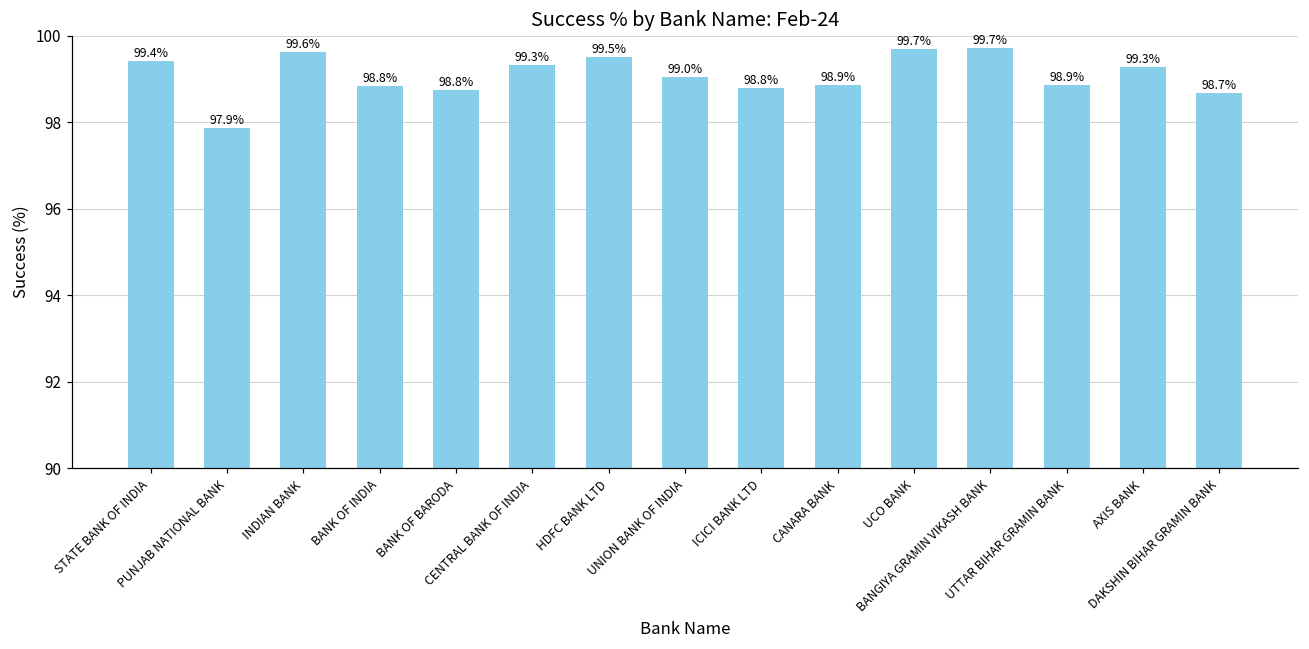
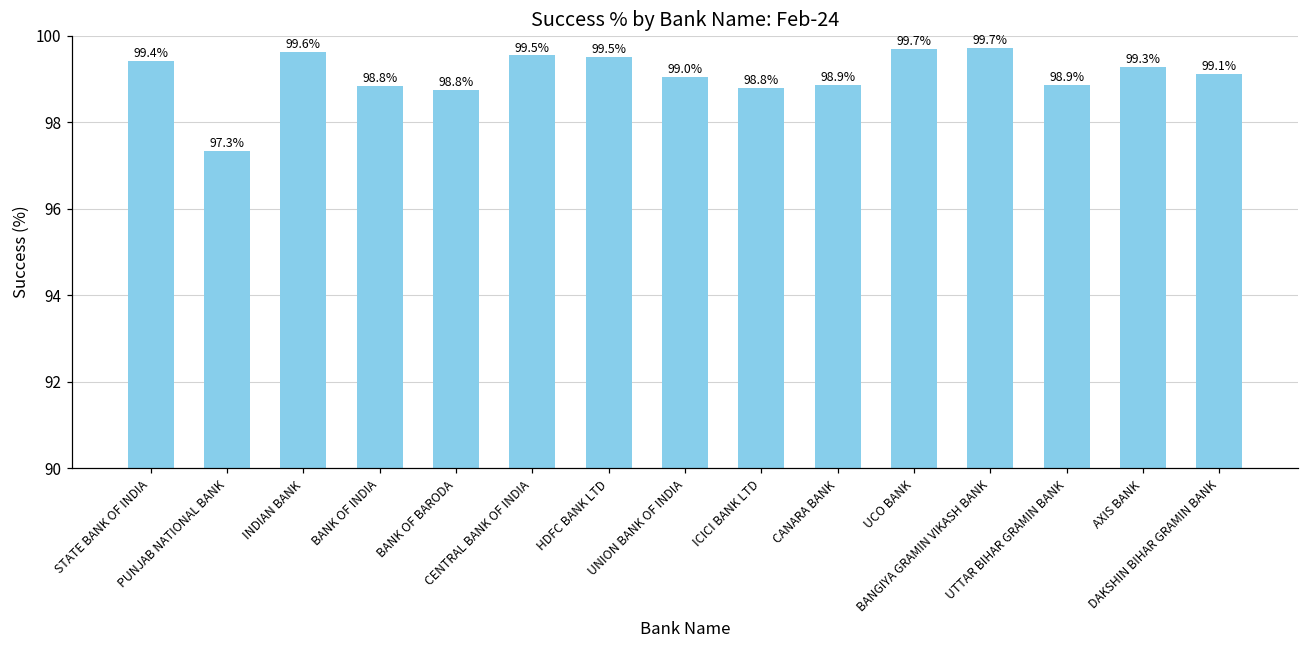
PUNJAB NATIONAL BANK: 97.9% -> 97.3%
CENTRAL BANK OF INDIA: 99.3% -> 99.5%
DAKSHIN BIHAR GRAMIN BANK: 98.7% -> 99.1%
